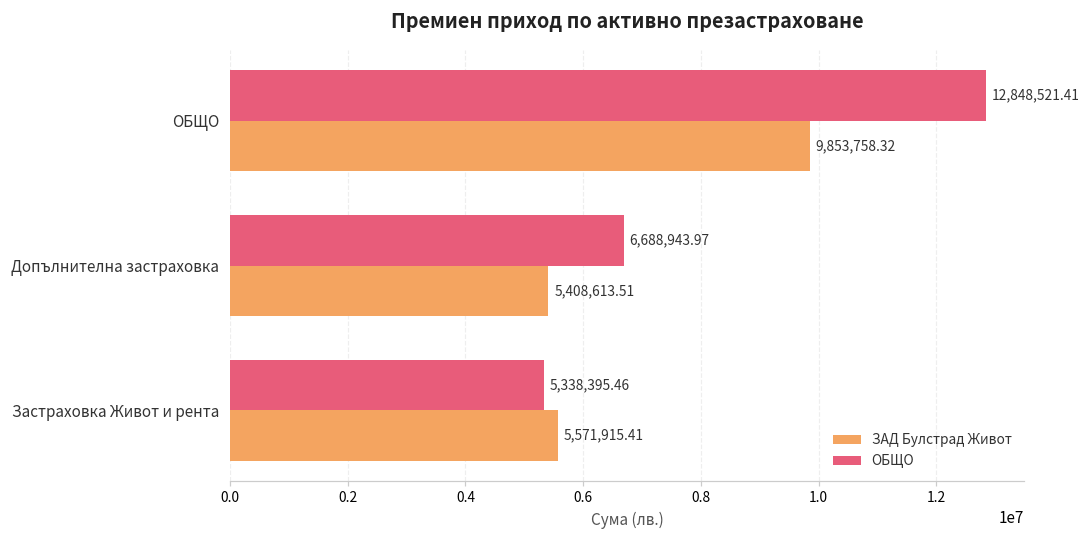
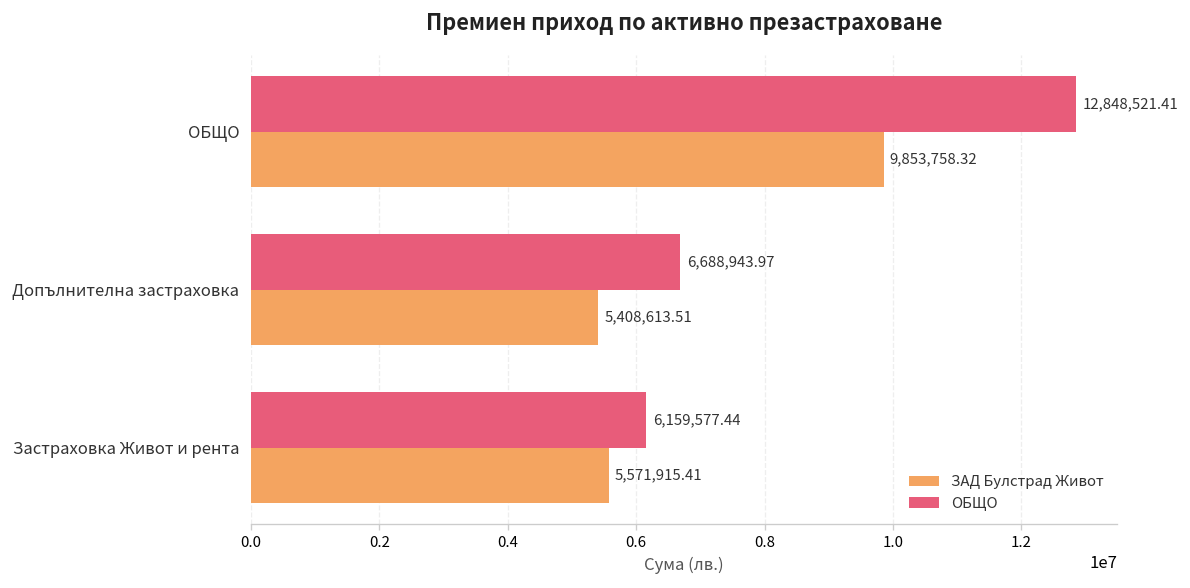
ОБЩО, Застраховка Живот и рента: 5,338,395.46 -> 6,159,577.44
